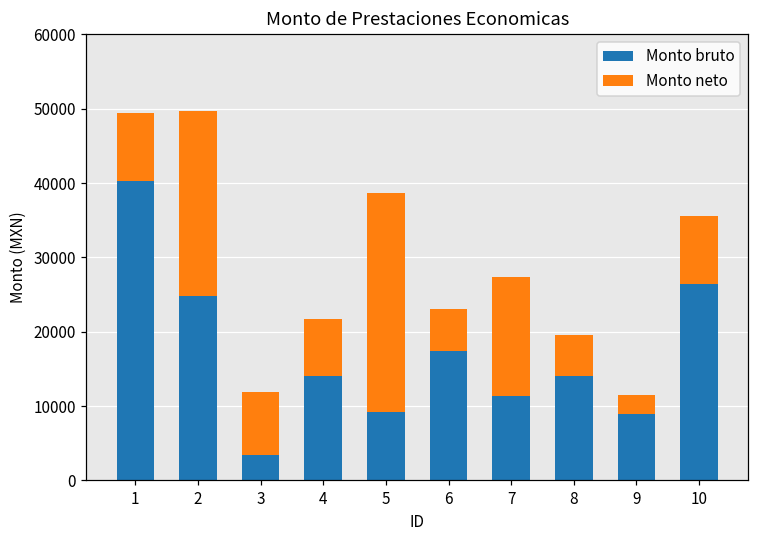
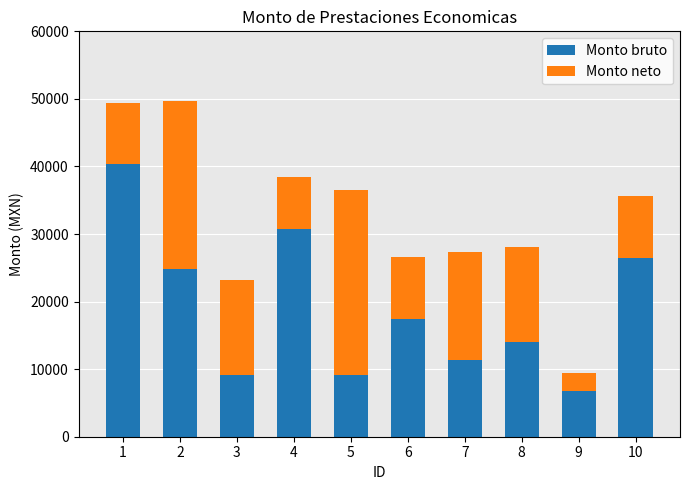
Monto bruto, 3: 3000 -> 9000
Monto neto, 3: 9000 -> 14000
Monto bruto, 4: 14000 -> 31000
Monto neto, 5: 30000 -> 27000
Monto neto, 6: 6000 -> 9000
Monto neto, 8: 6000 -> 14000
Monto bruto, 9: 9000 -> 7000
